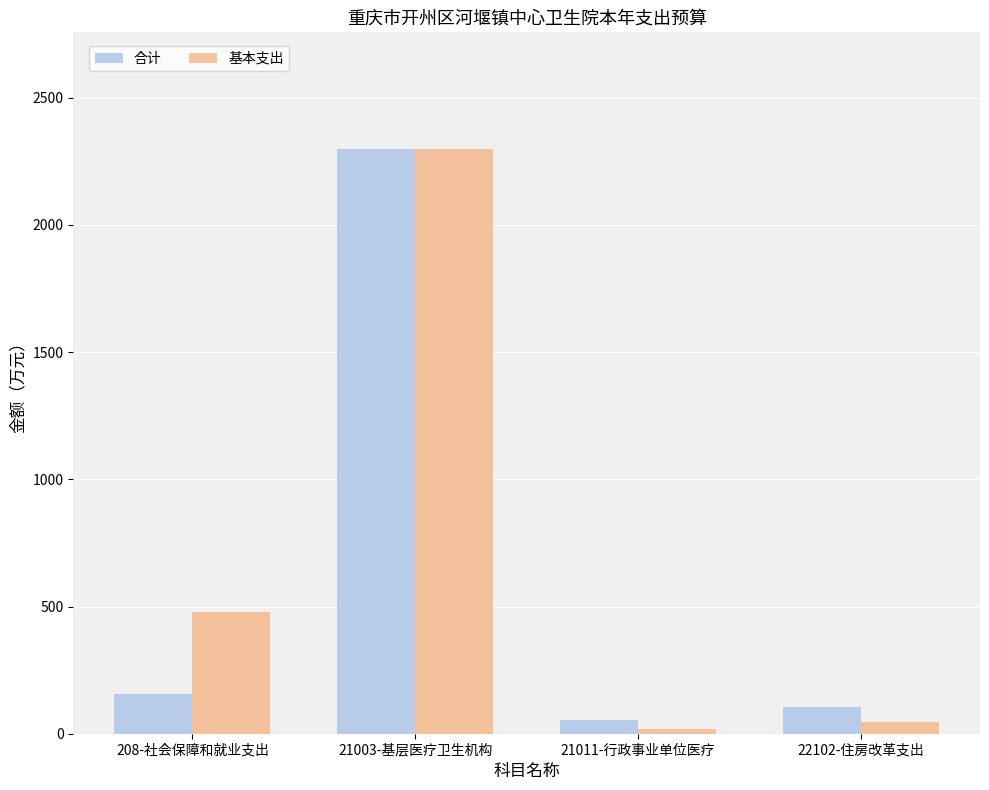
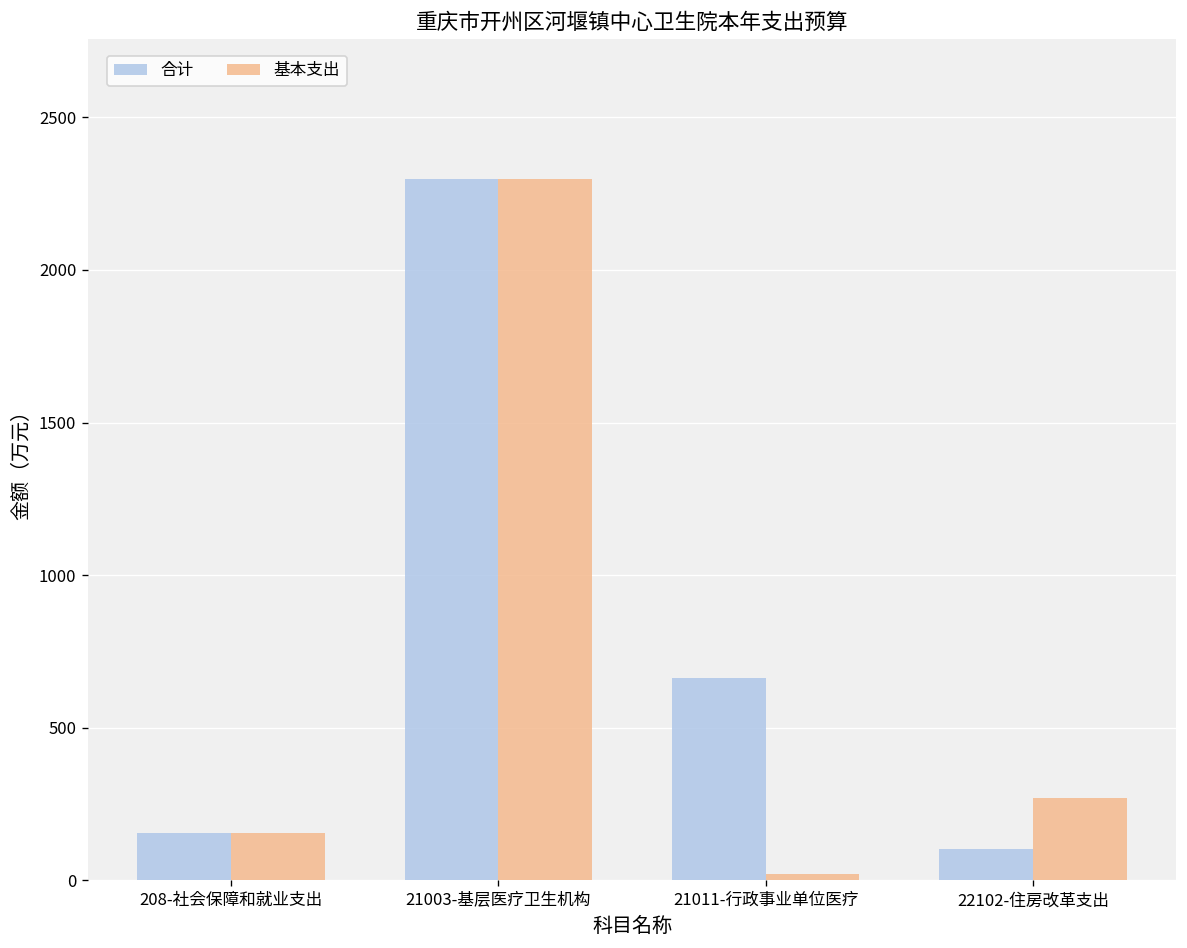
基本支出, 208-社会保障和就业支出: 480 -> 160
合计, 21011-行政事业单位医疗: 50 -> 660
基本支出, 22102-住房改革支出: 50 -> 270
